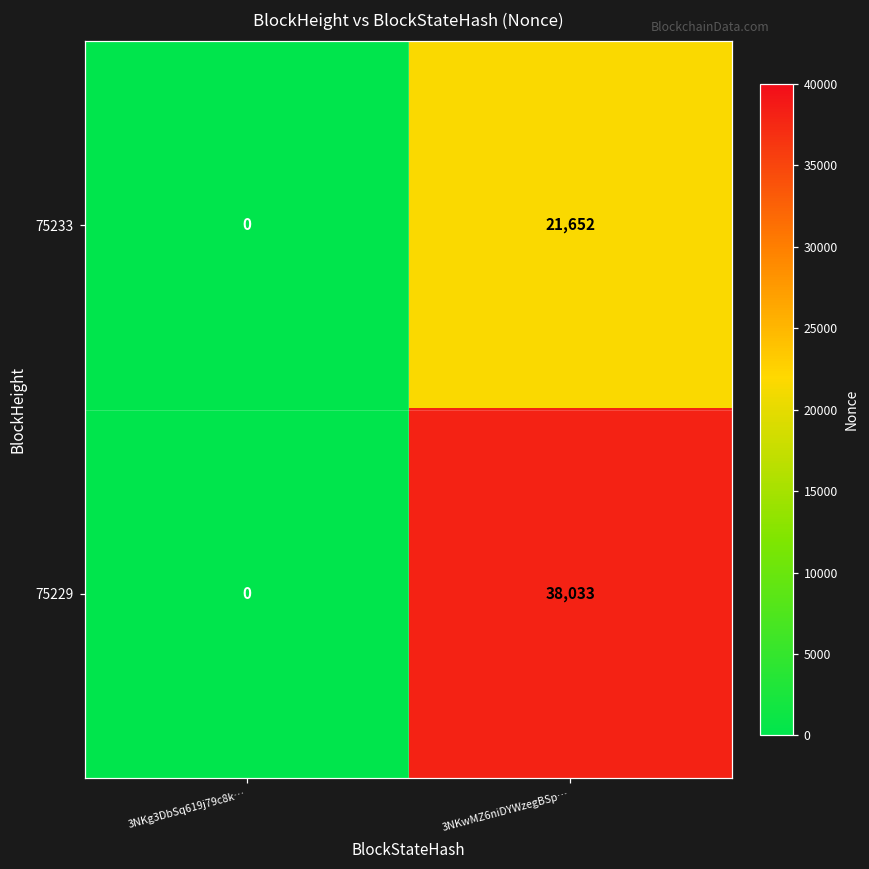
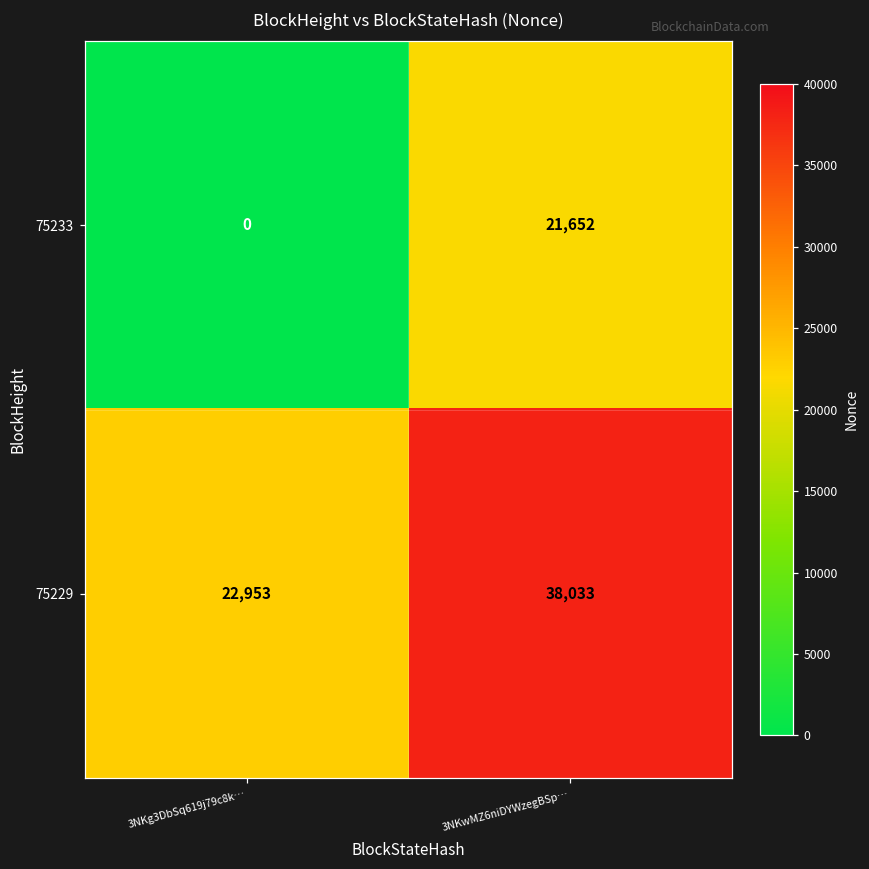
75229, 3NKg3DbSq619j79c8k…: 0 -> 22,953
